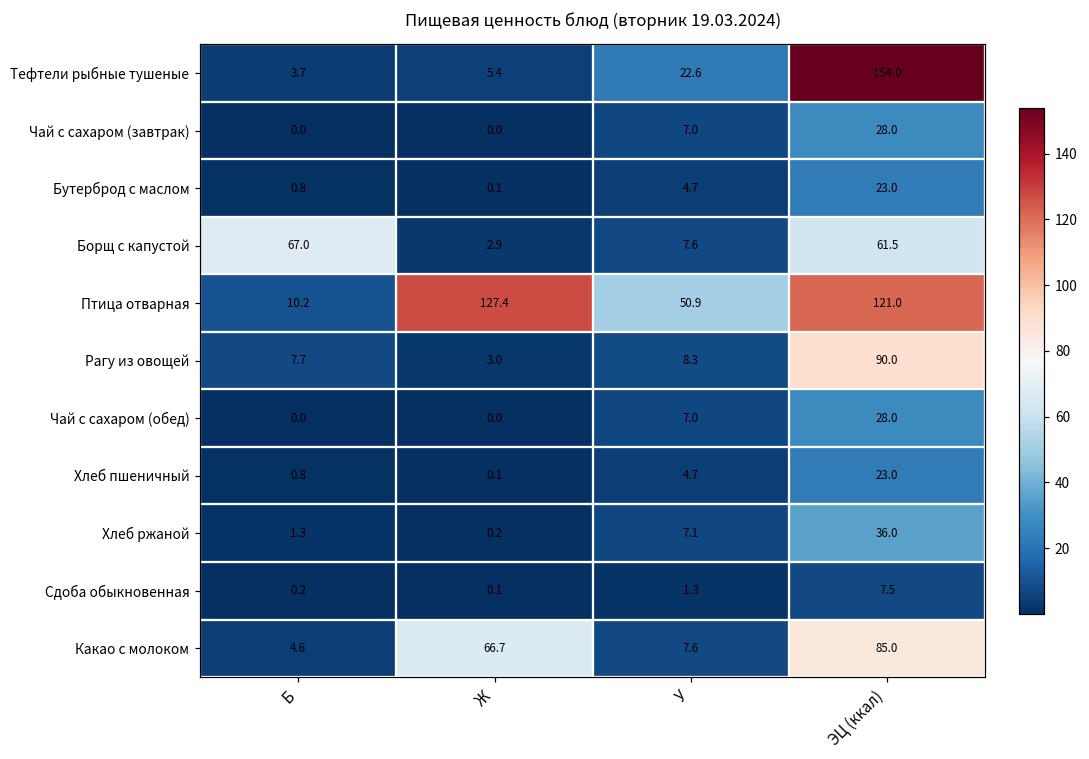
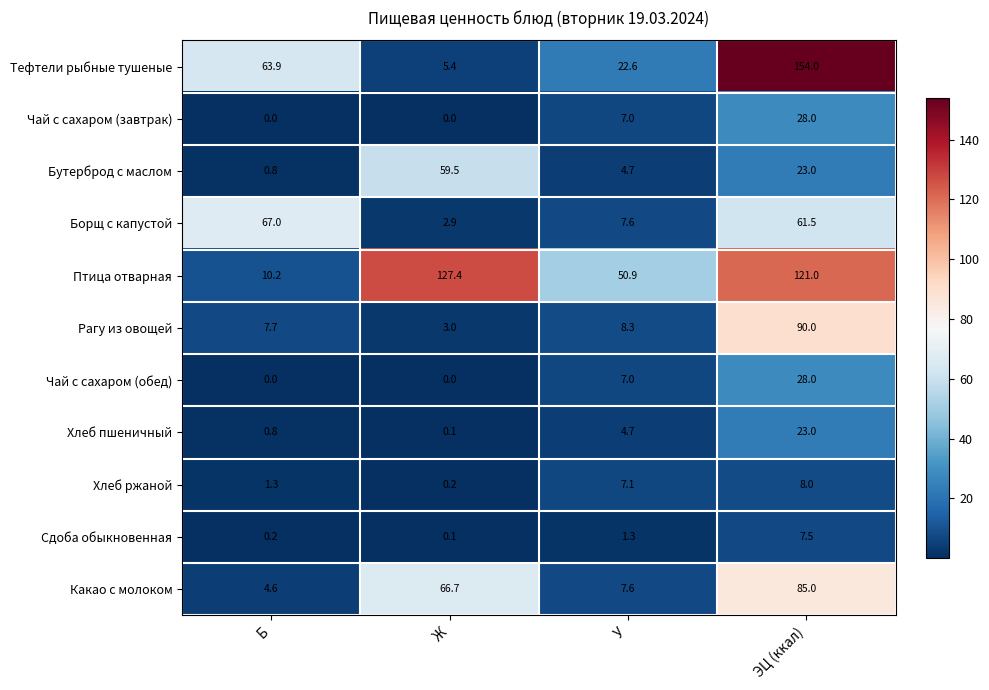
Тефтели рыбные тушеные, Б: 3.7 -> 63.9
Бутерброд с маслом, Ж: 0.1 -> 59.5
Хлеб ржаной, ЭЦ (ккал): 36.0 -> 8.0
